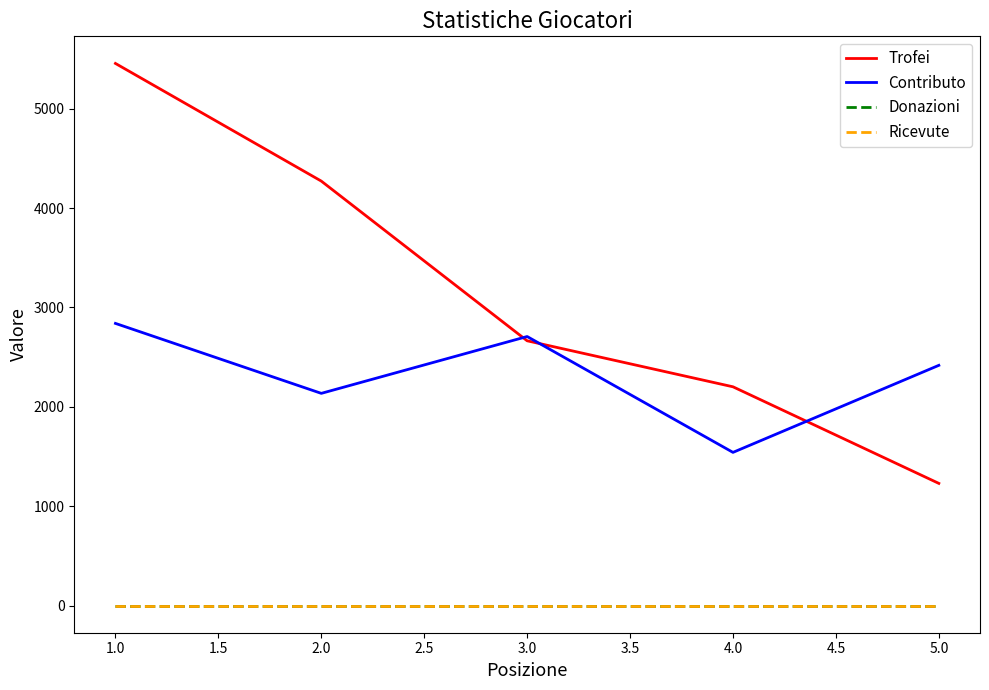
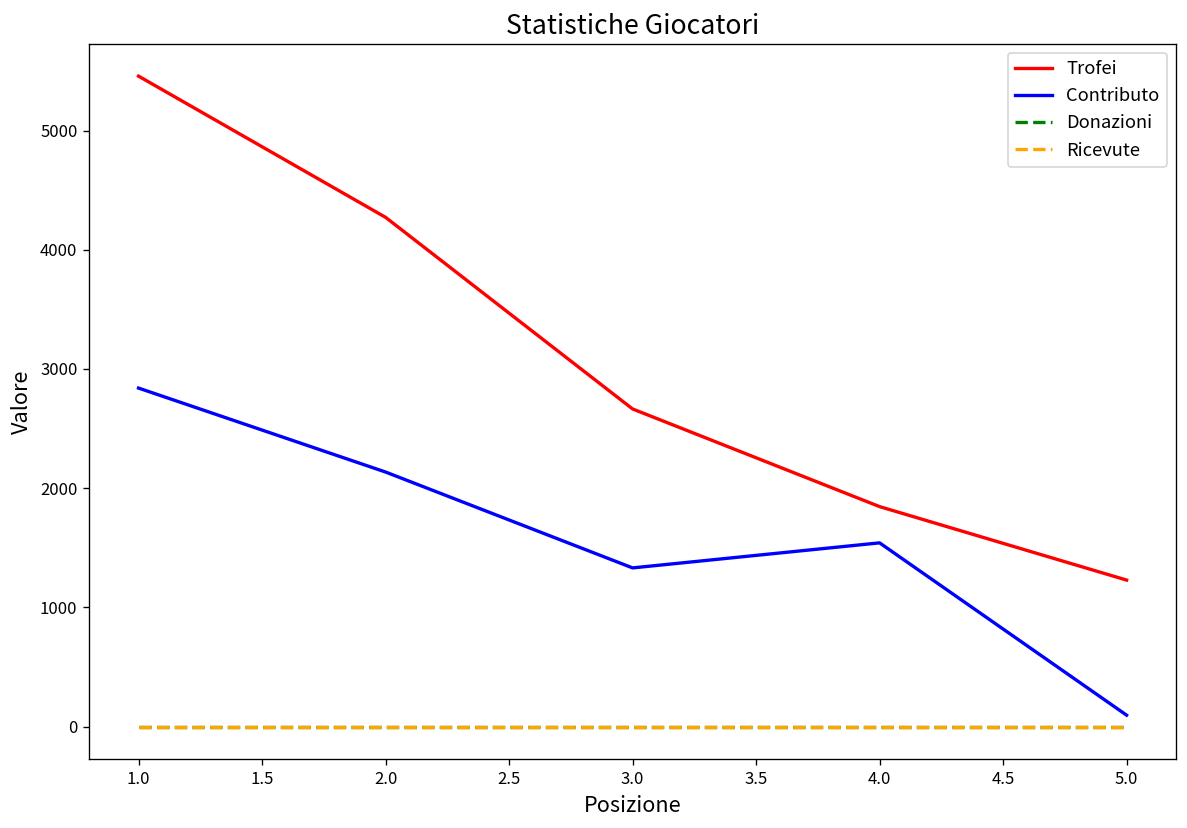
Contributo, 3.0: 2700 -> 1300
Trofei, 4.0: 2200 -> 1800
Contributo, 5.0: 2400 -> 100
